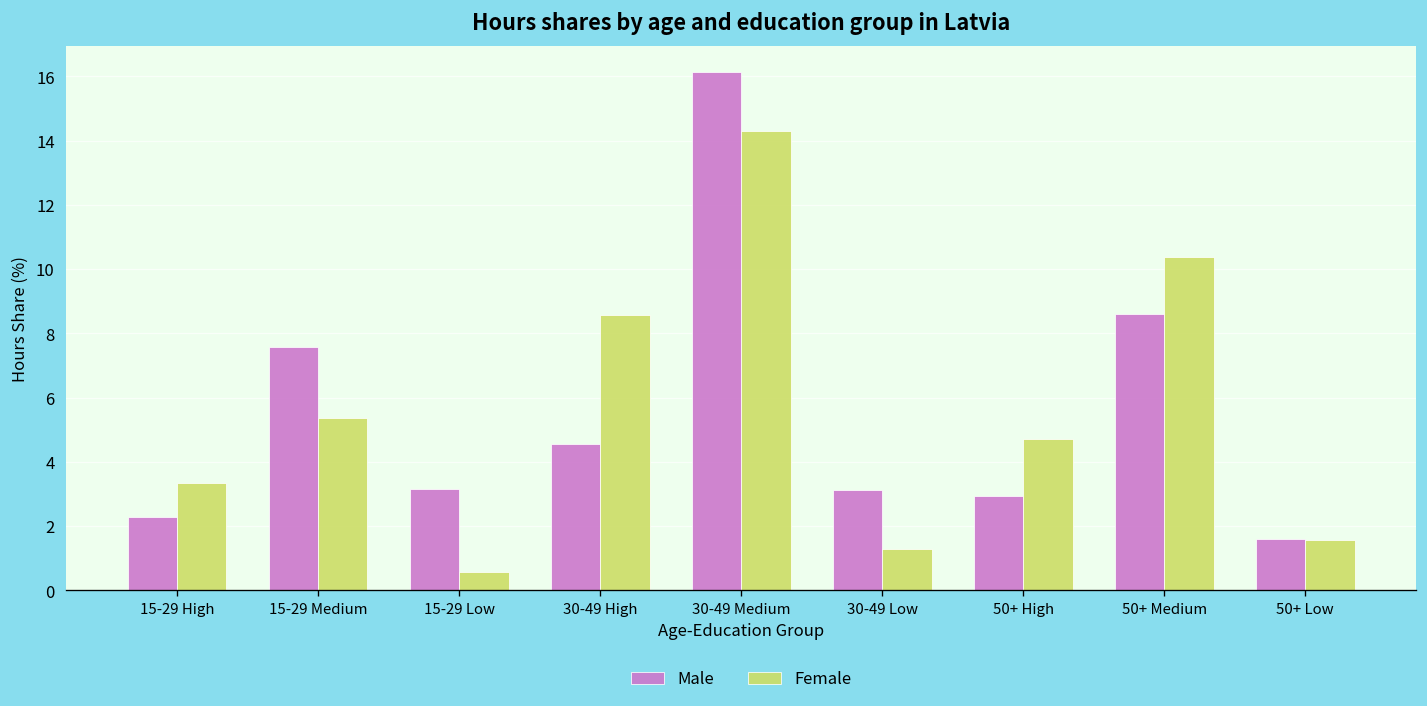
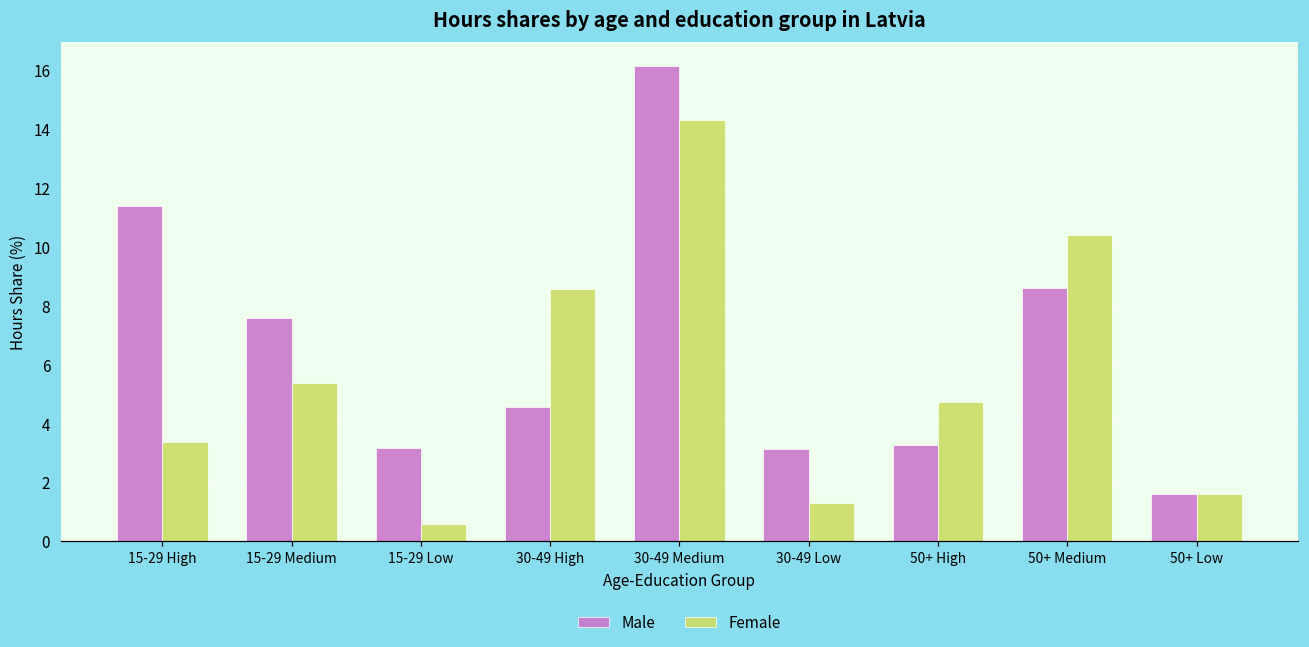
Male, 15-29 High: 2.3 -> 11.4
Male, 50+ High: 2.9 -> 3.3
